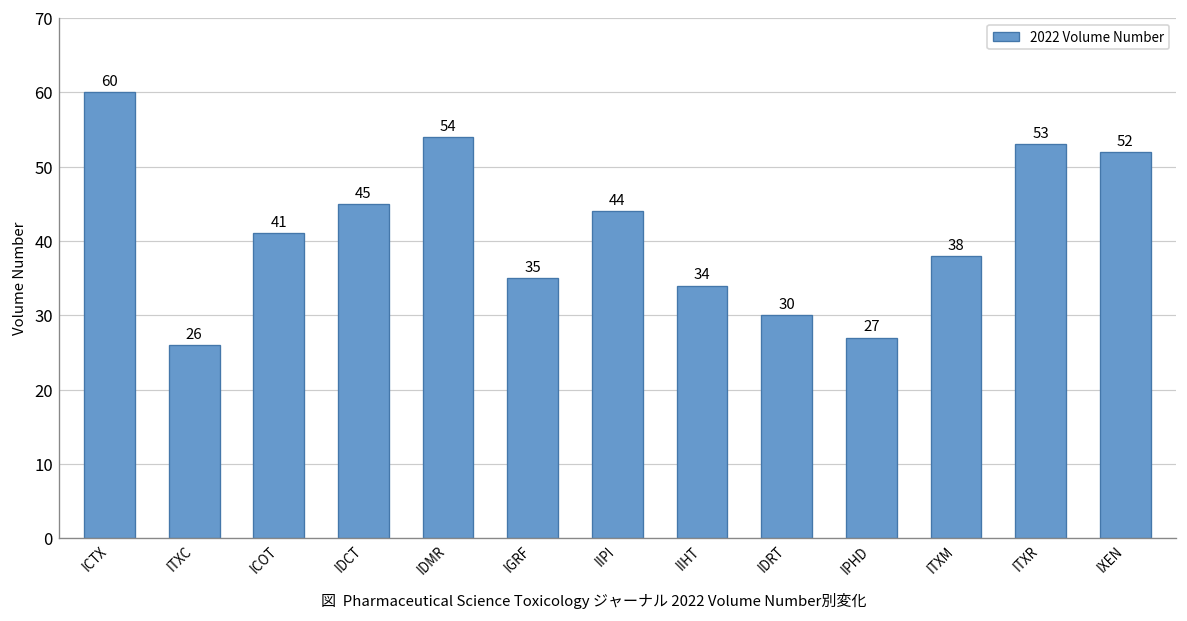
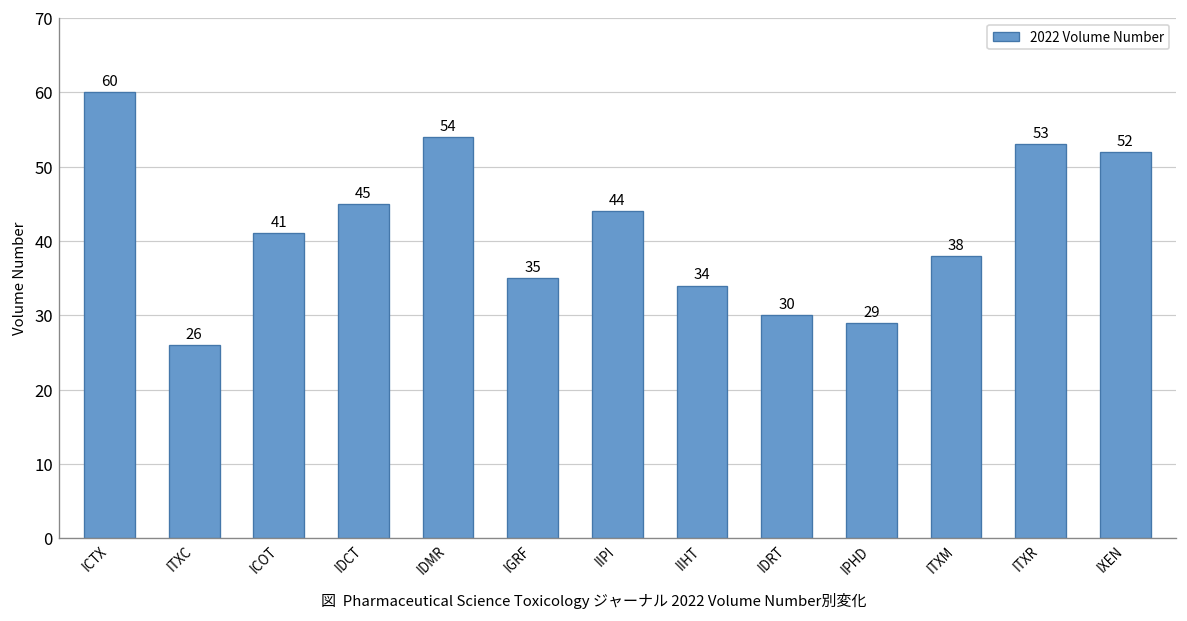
IPHD: 27 -> 29
